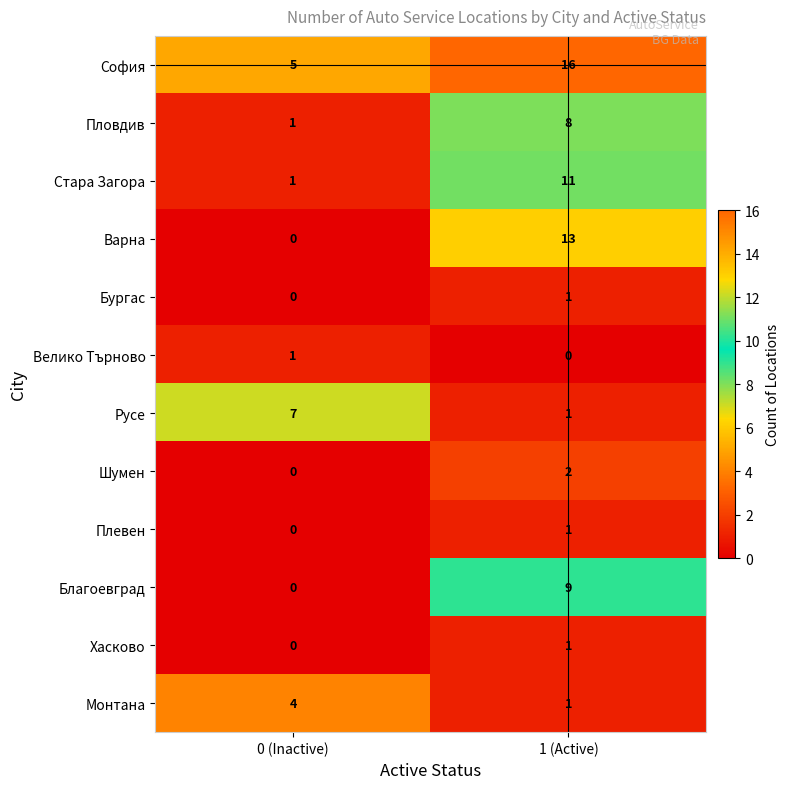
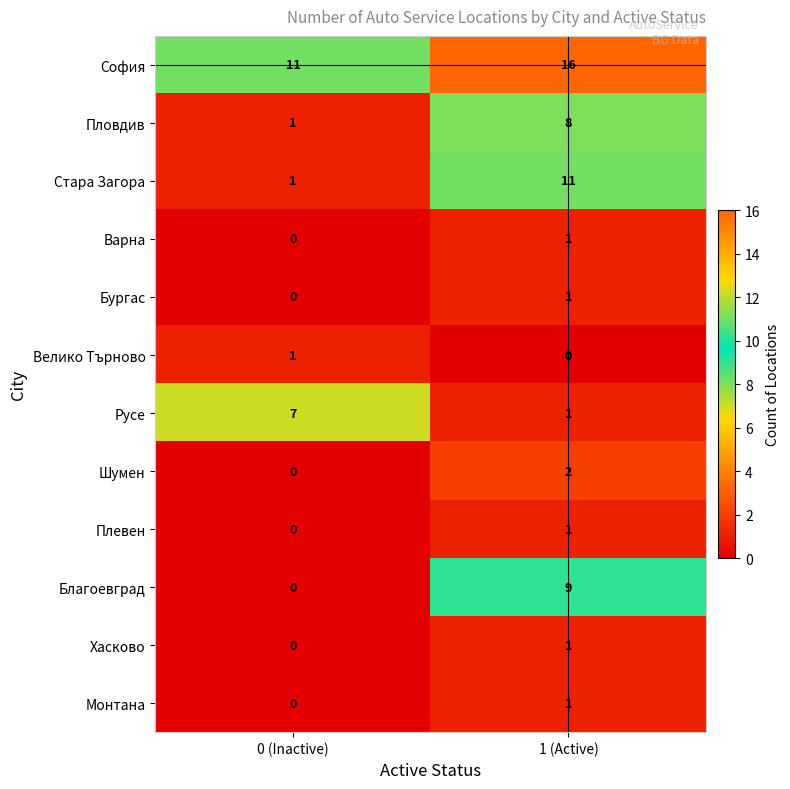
София, 0 (Inactive): 5 -> 11
Варна, 1 (Active): 13 -> 1
Монтана, 0 (Inactive): 4 -> 0
